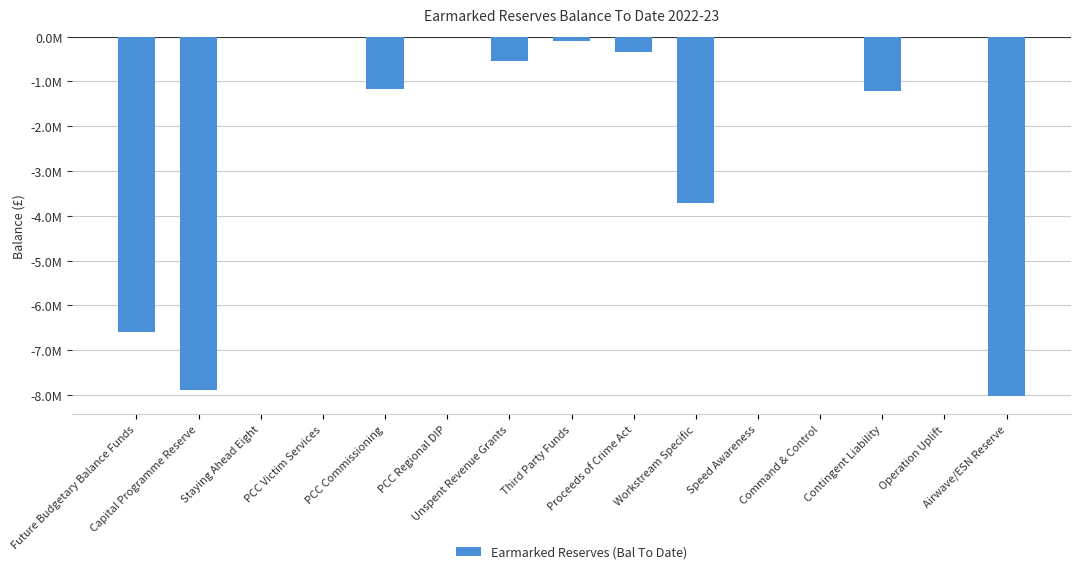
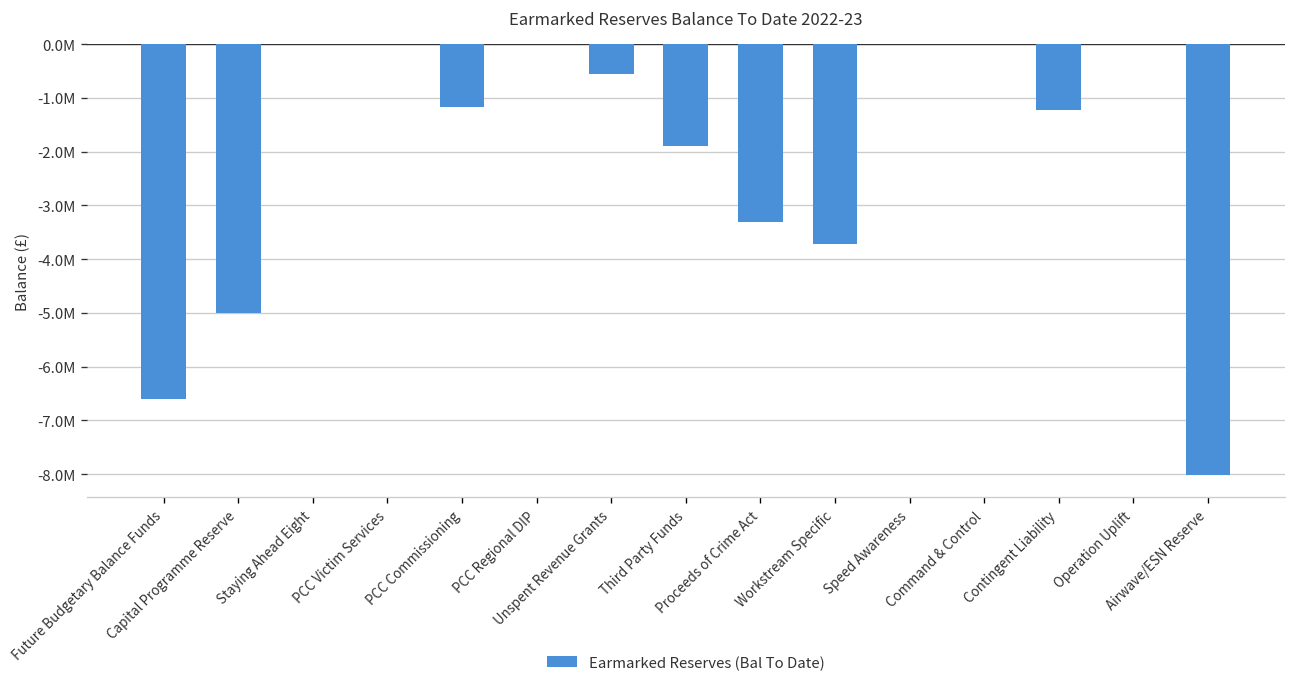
Capital Programme Reserve: -7900000 -> -5000000
Third Party Funds: -100000 -> -1900000
Proceeds of Crime Act: -300000 -> -3300000
